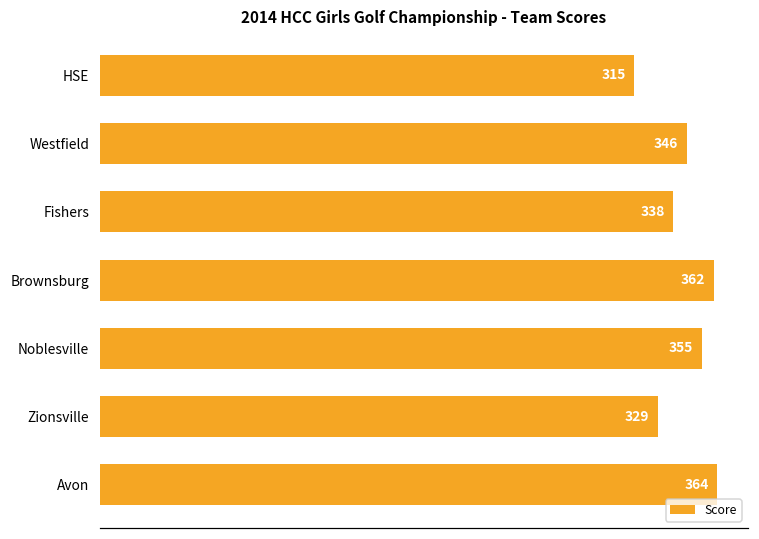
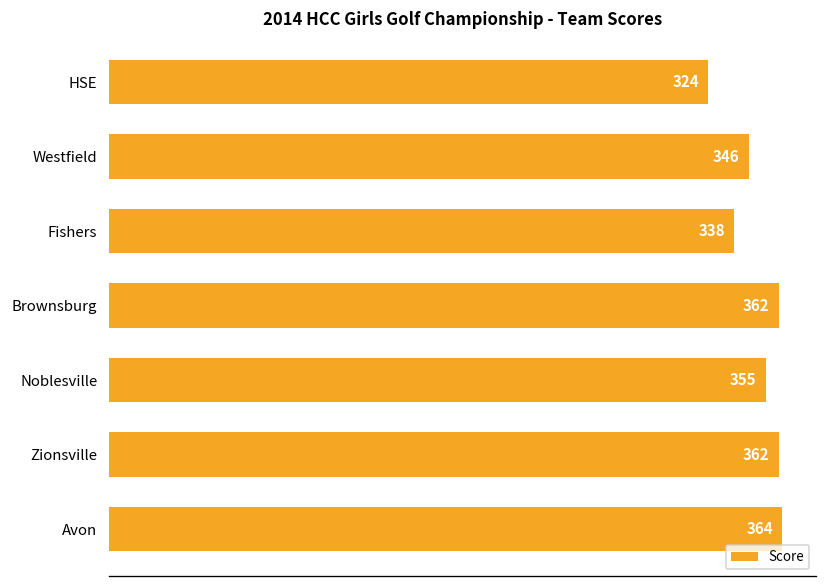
HSE: 315 -> 324
Zionsville: 329 -> 362
